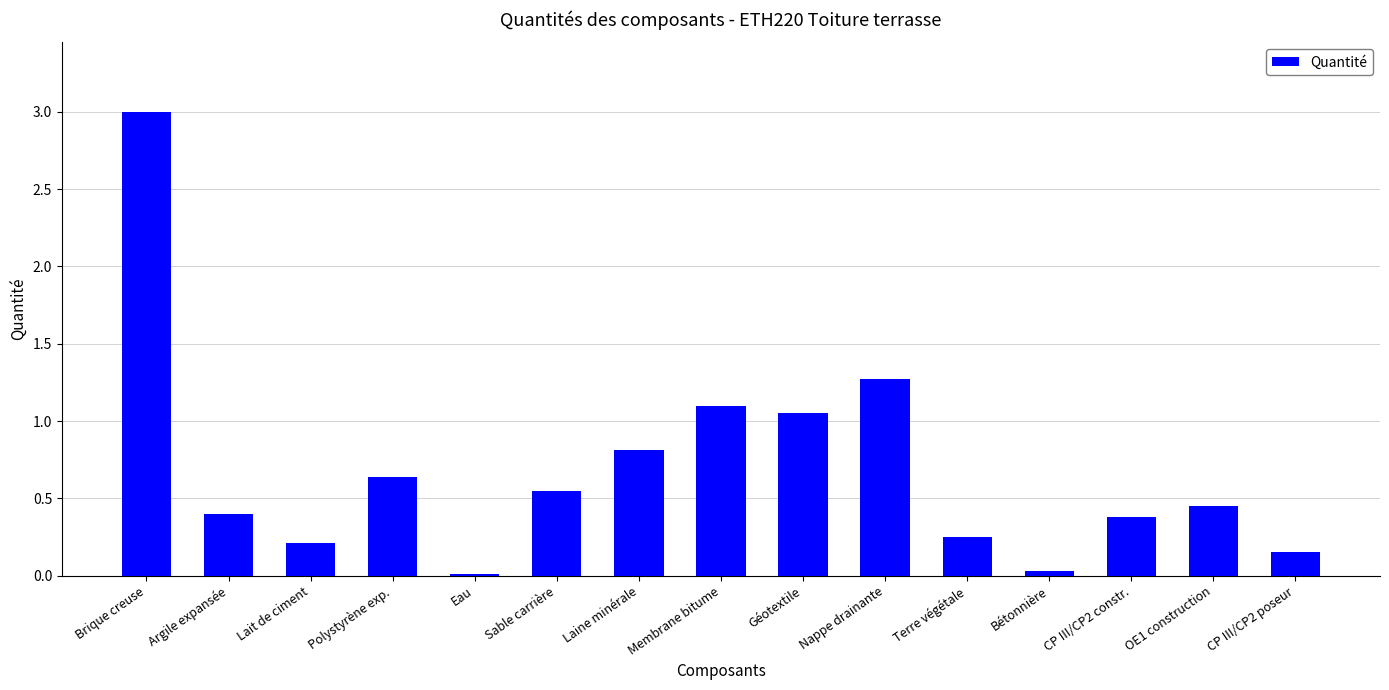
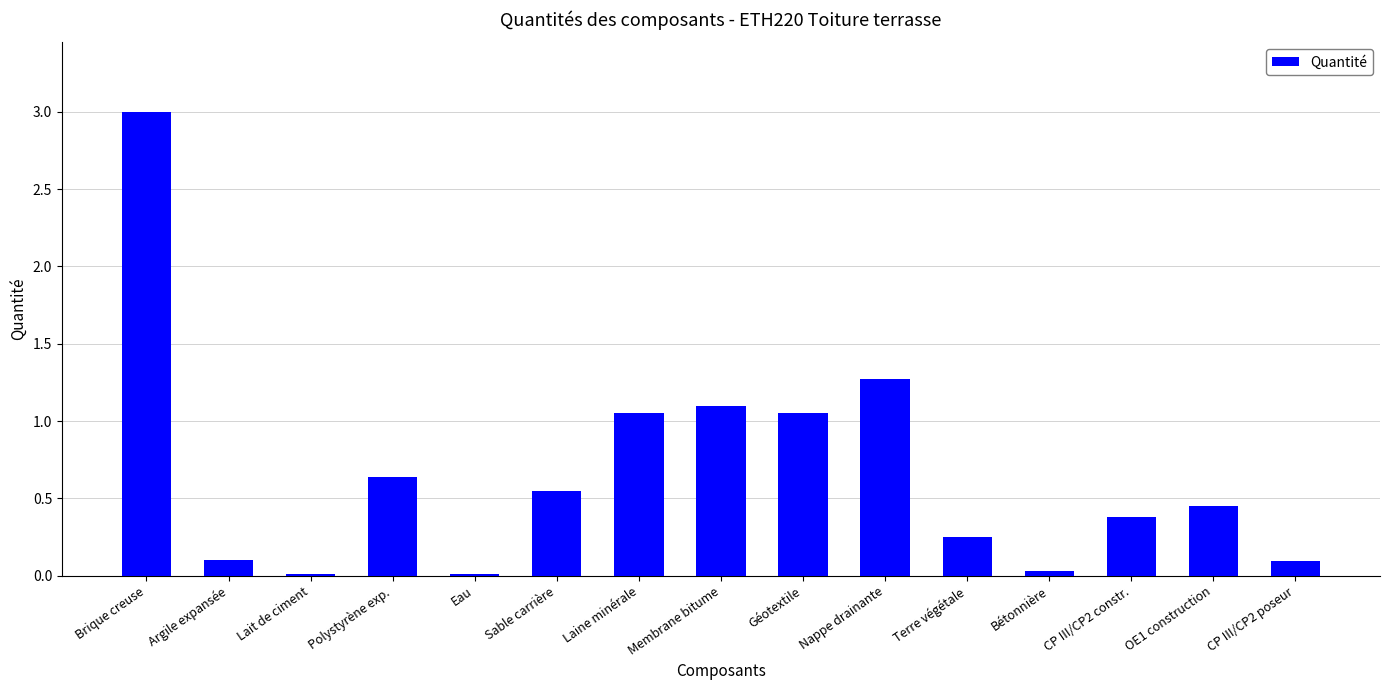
Argile expansée: 0.4 -> 0.1
Lait de ciment: 0.21 -> 0.01
Laine minérale: 0.81 -> 1.05
CP III/CP2 poseur: 0.15 -> 0.09
